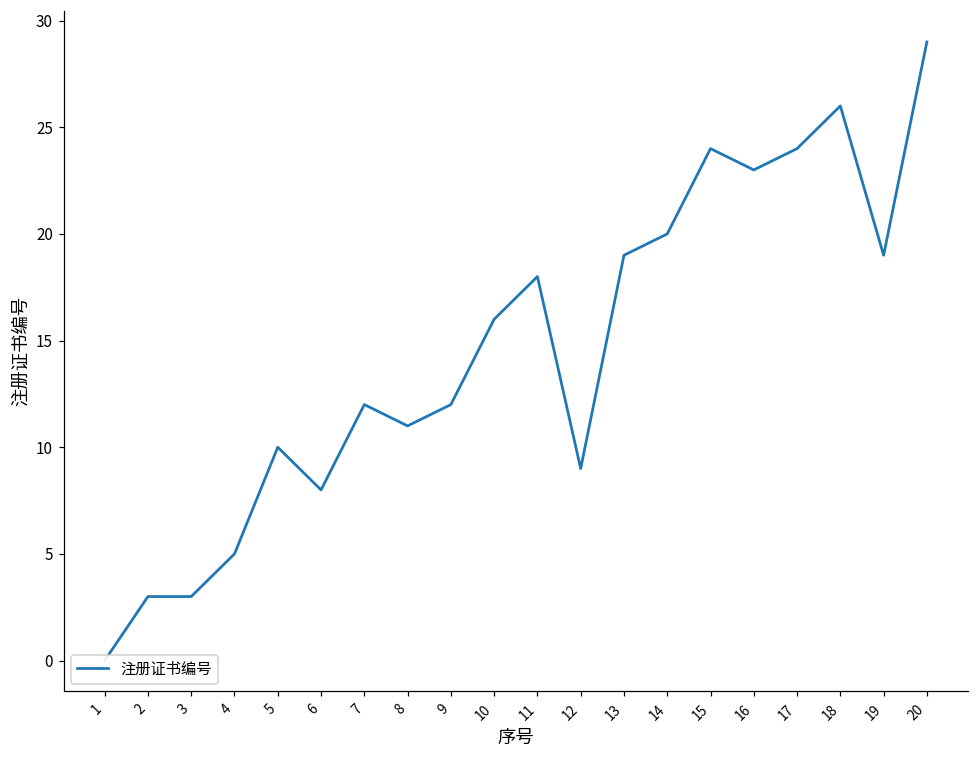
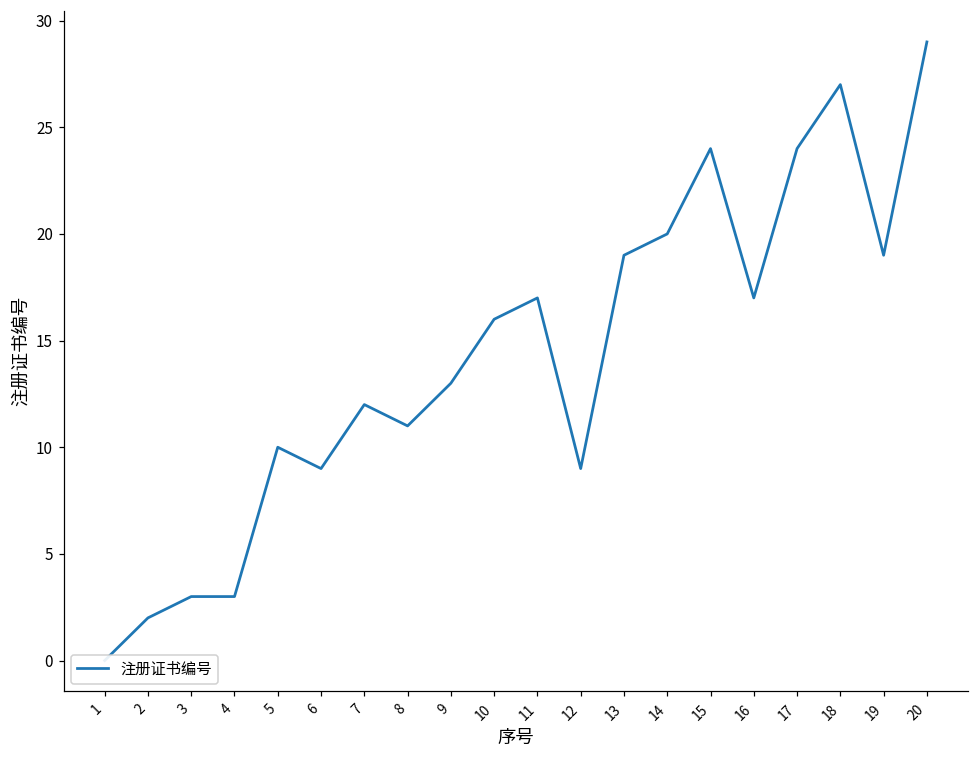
2: 3.0 -> 2.0
4: 5.0 -> 3.0
6: 8.0 -> 9.0
9: 12.0 -> 13.0
11: 18.0 -> 17.0
16: 23.0 -> 17.0
18: 26.0 -> 27.0
